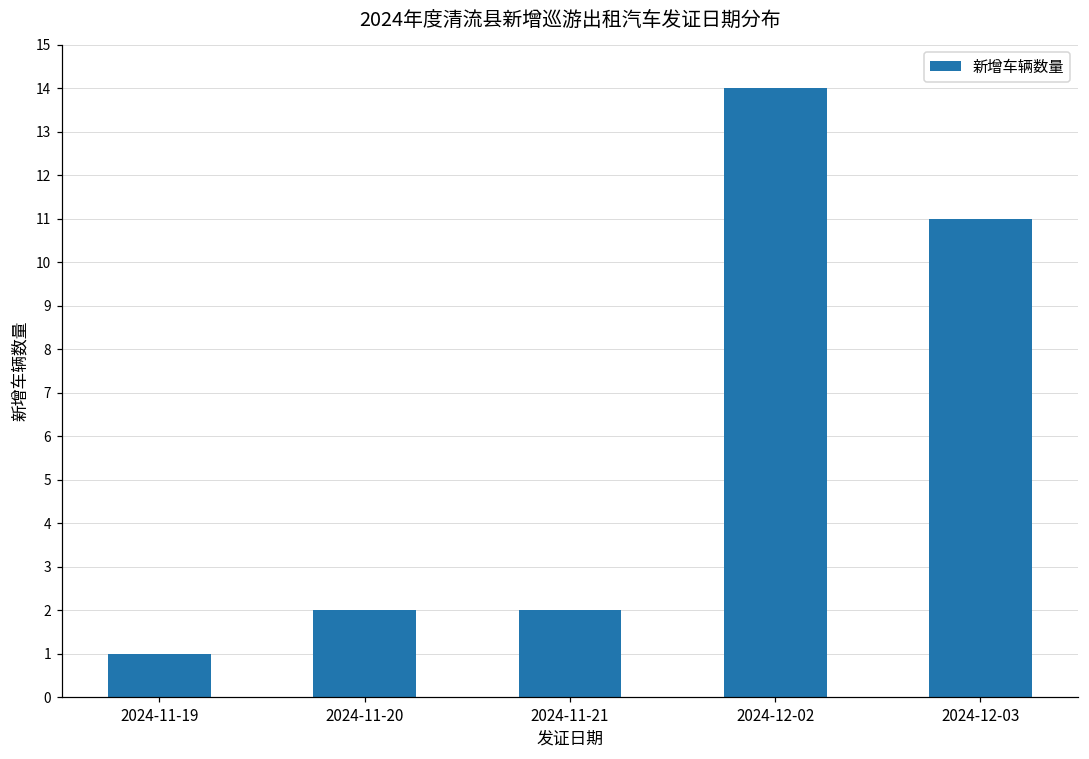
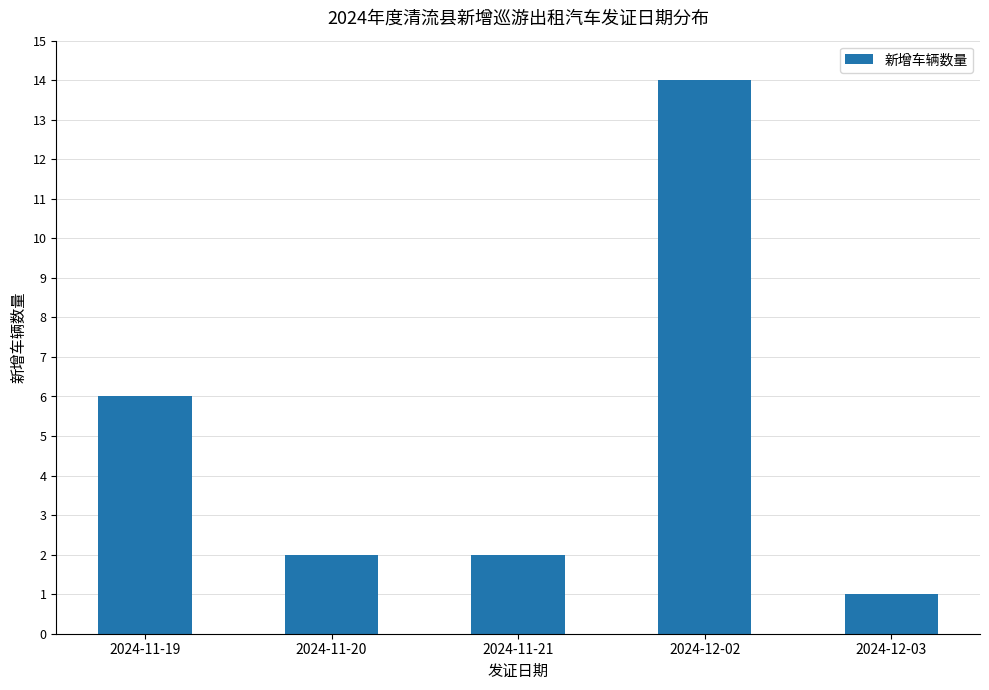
2024-11-19: 1 -> 6
2024-12-03: 11 -> 1
